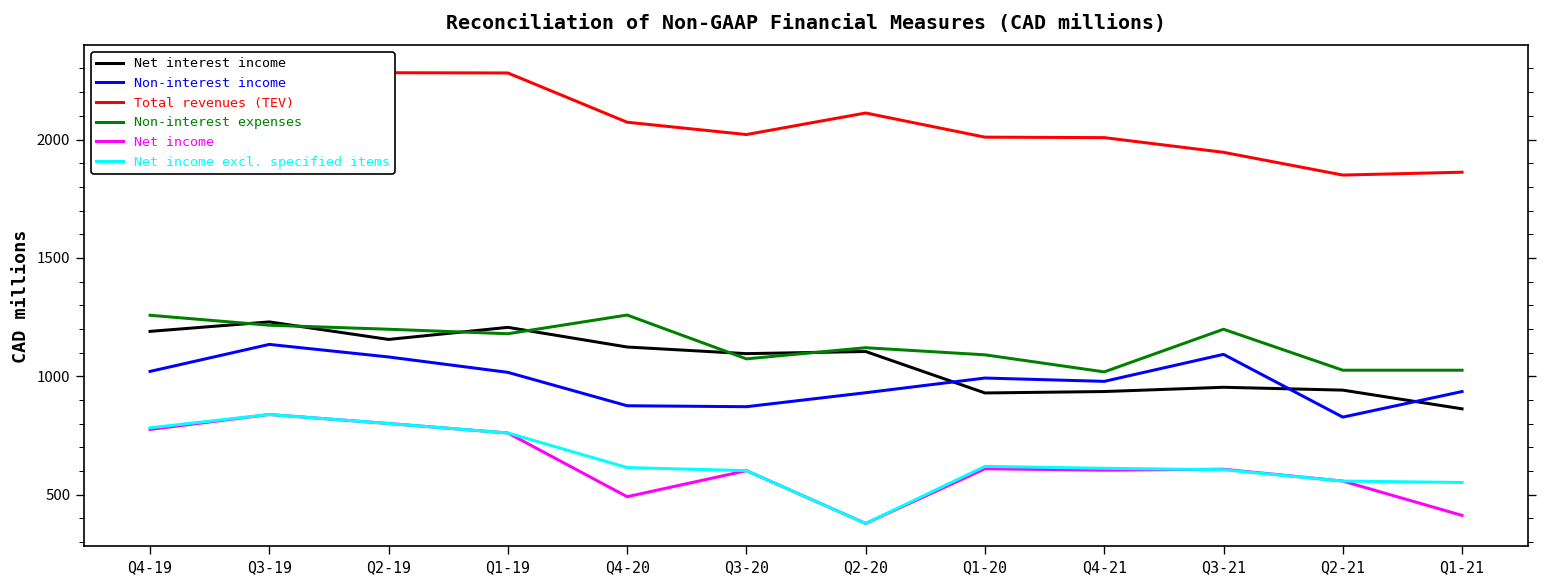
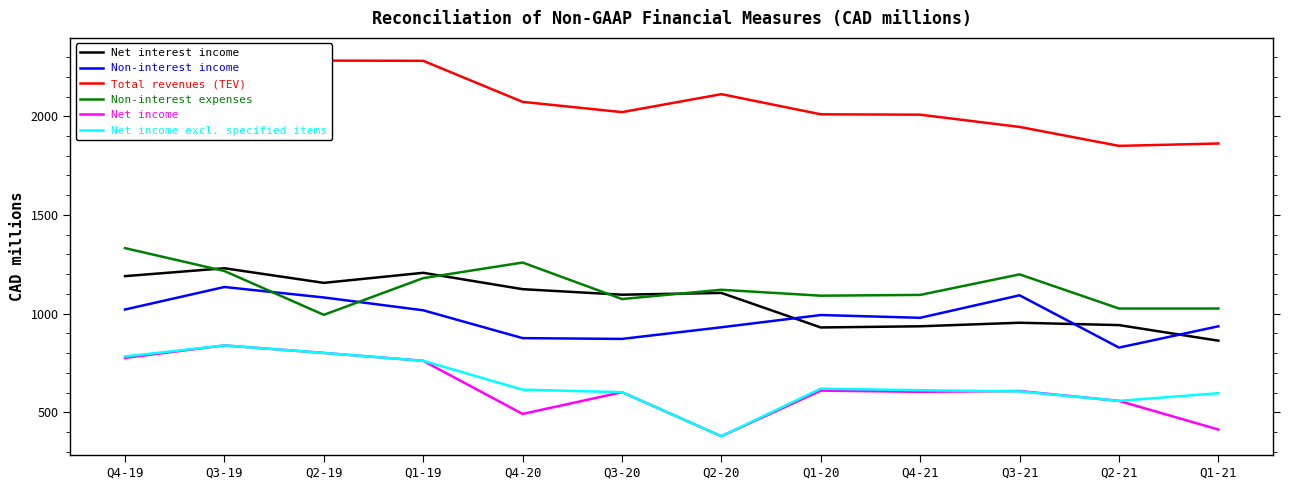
Non-interest expenses, Q4-19: 1260 -> 1330
Non-interest expenses, Q2-19: 1200 -> 990
Non-interest expenses, Q4-21: 1020 -> 1100
Net income excl. specified items, Q1-21: 550 -> 600
